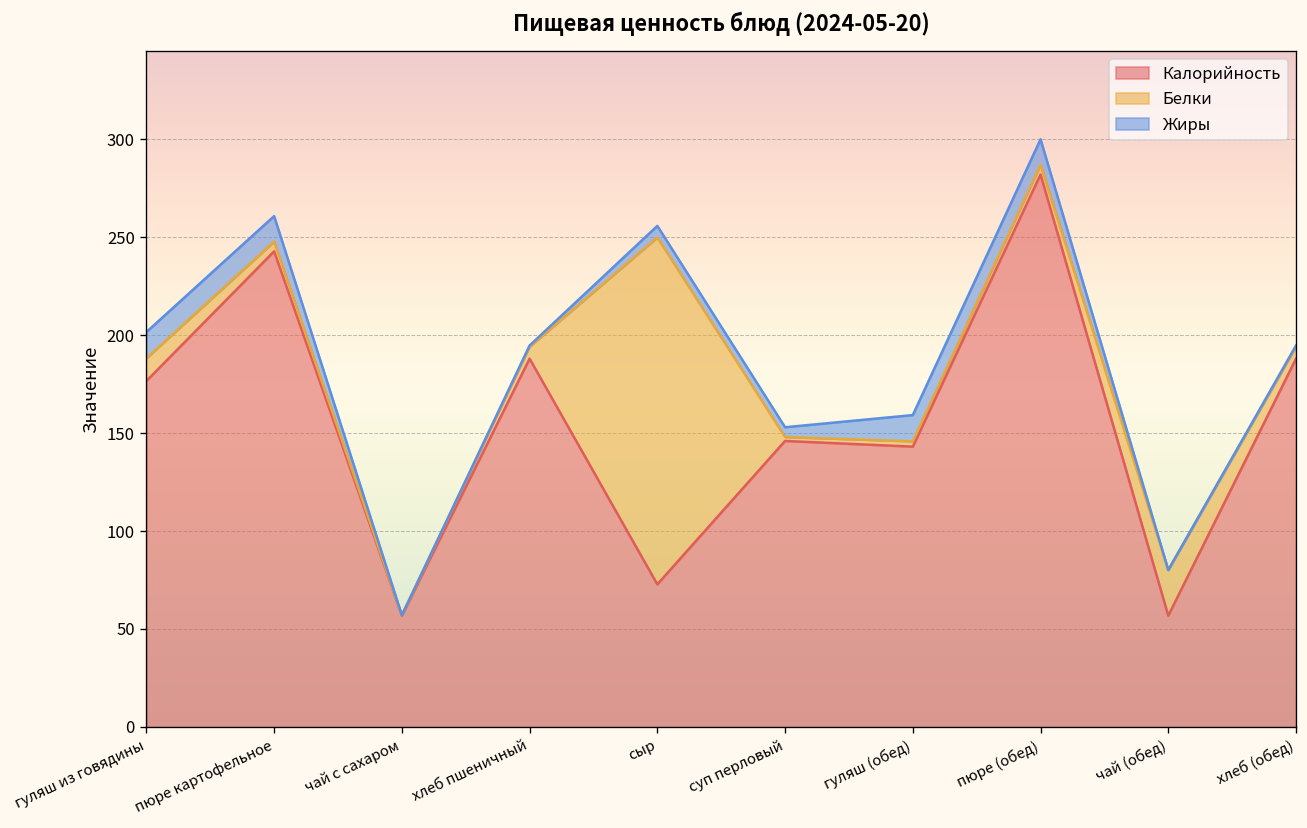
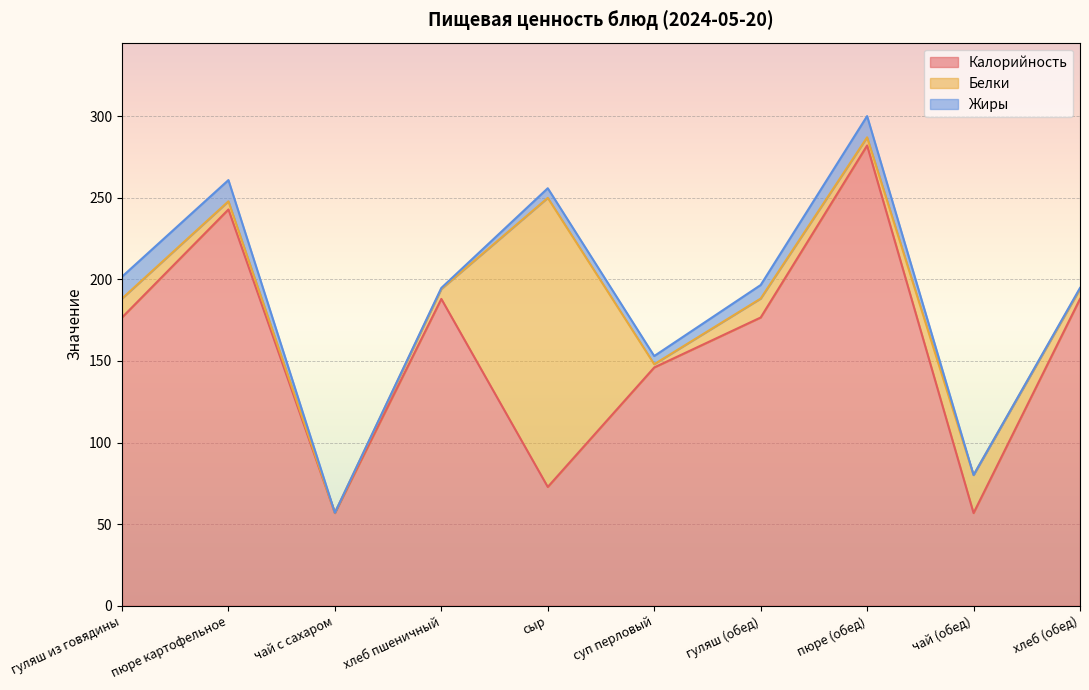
Калорийность, гуляш (обед): 143 -> 177
Белки, гуляш (обед): 3 -> 12
Жиры, гуляш (обед): 13 -> 8
